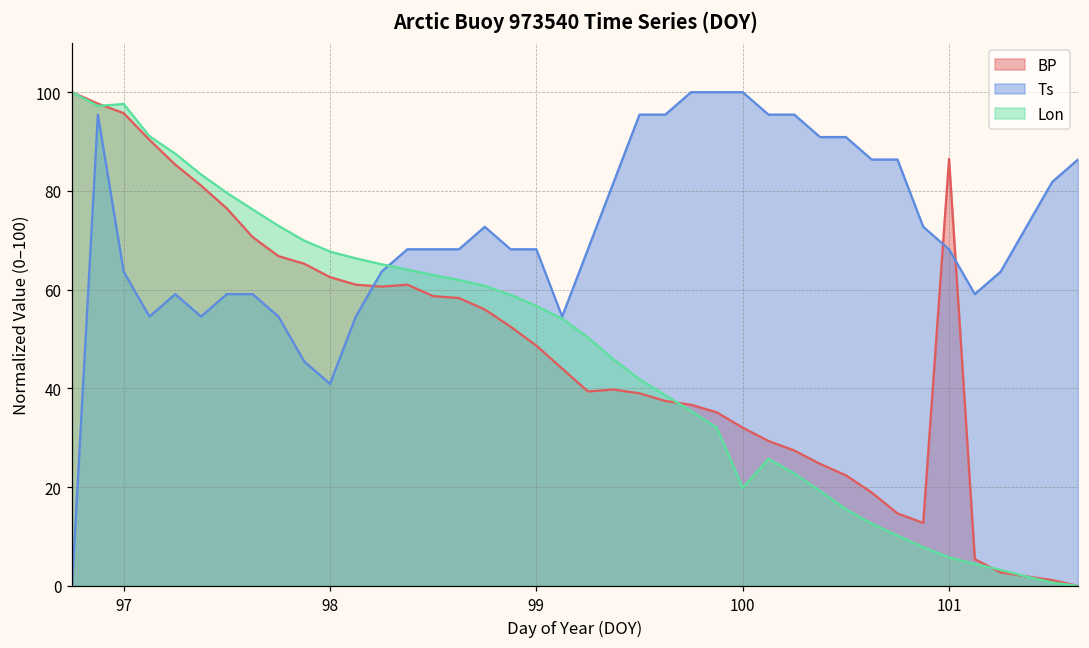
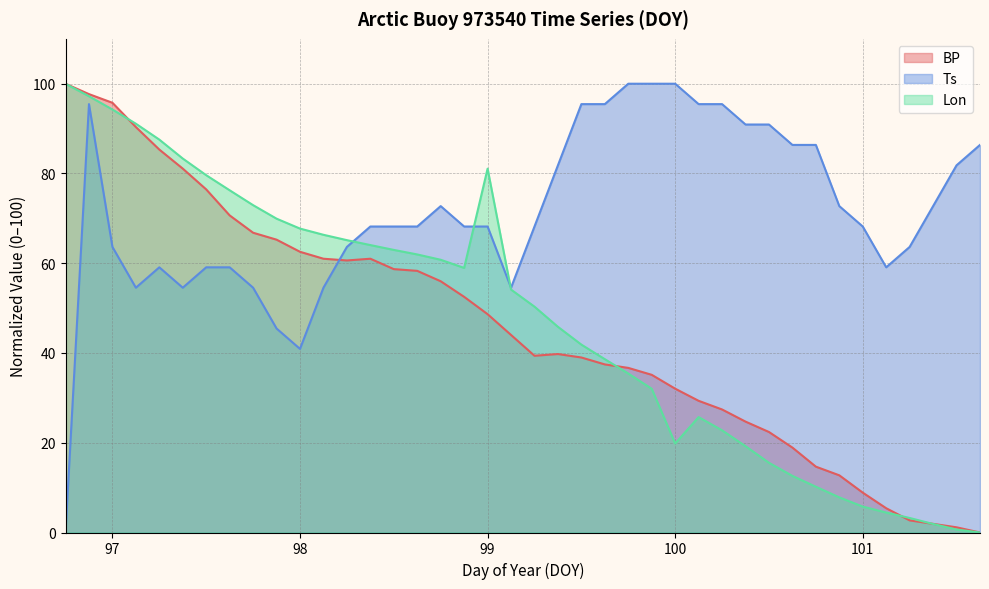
Lon, 97: 98 -> 94
Lon, 99: 57 -> 81
BP, 101: 86 -> 9
